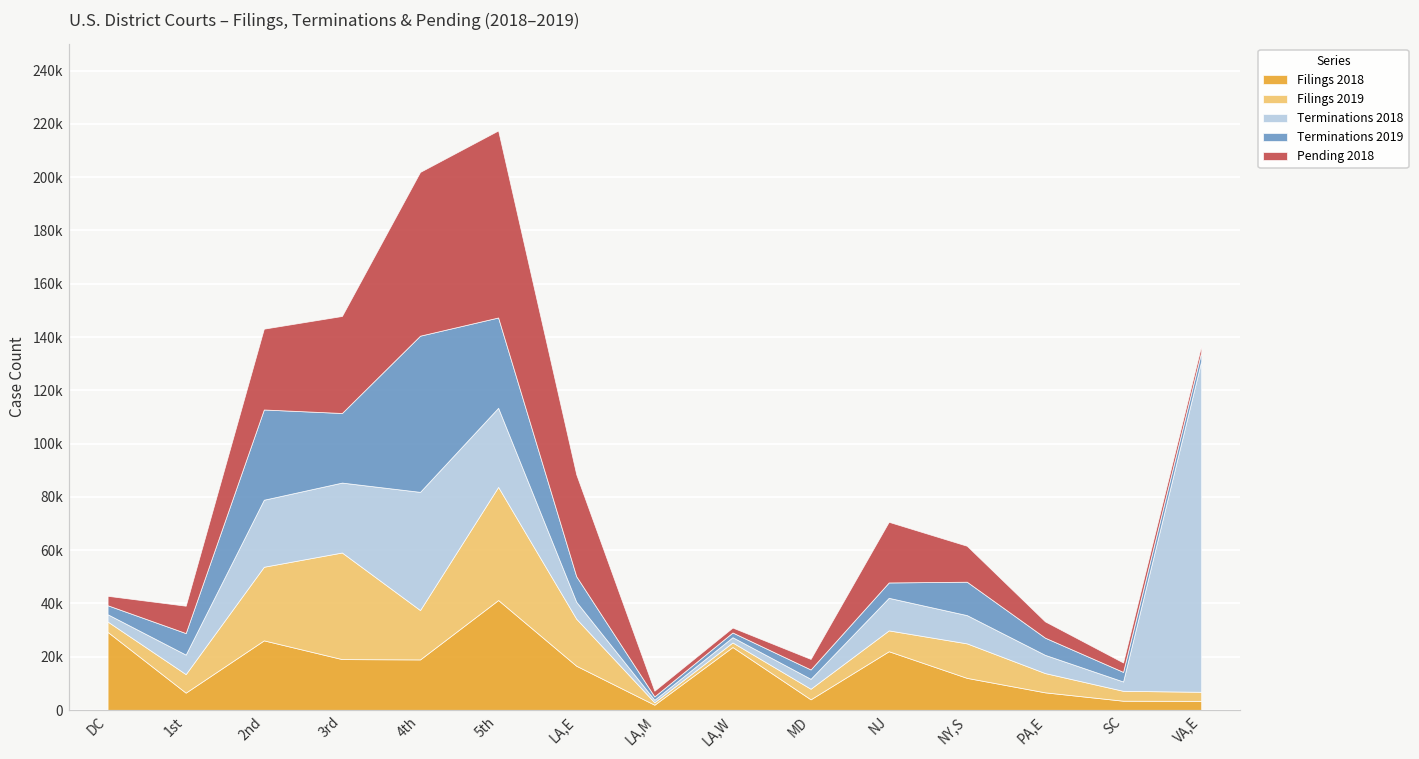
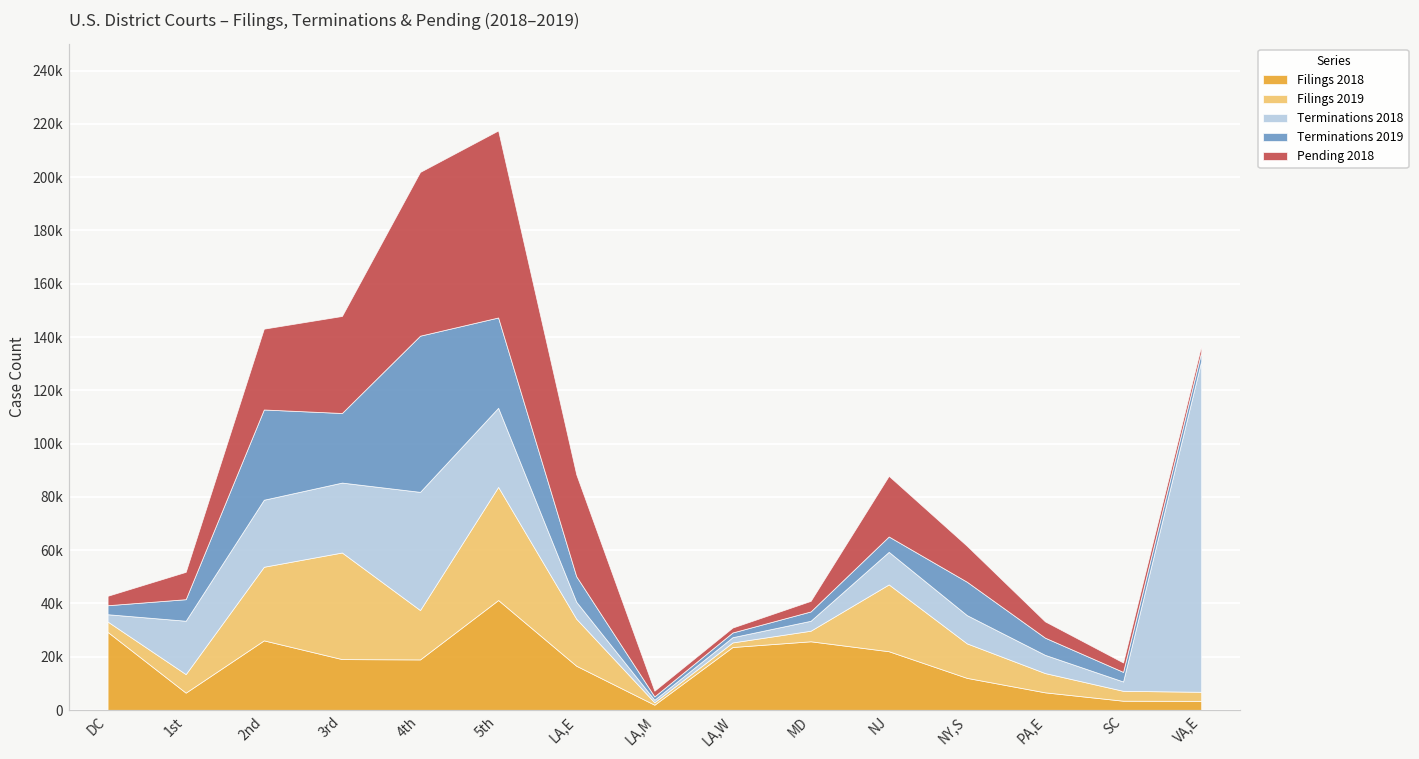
Terminations 2018, 1st: 7000 -> 20000
Filings 2018, MD: 4000 -> 26000
Filings 2019, NJ: 8000 -> 25000
